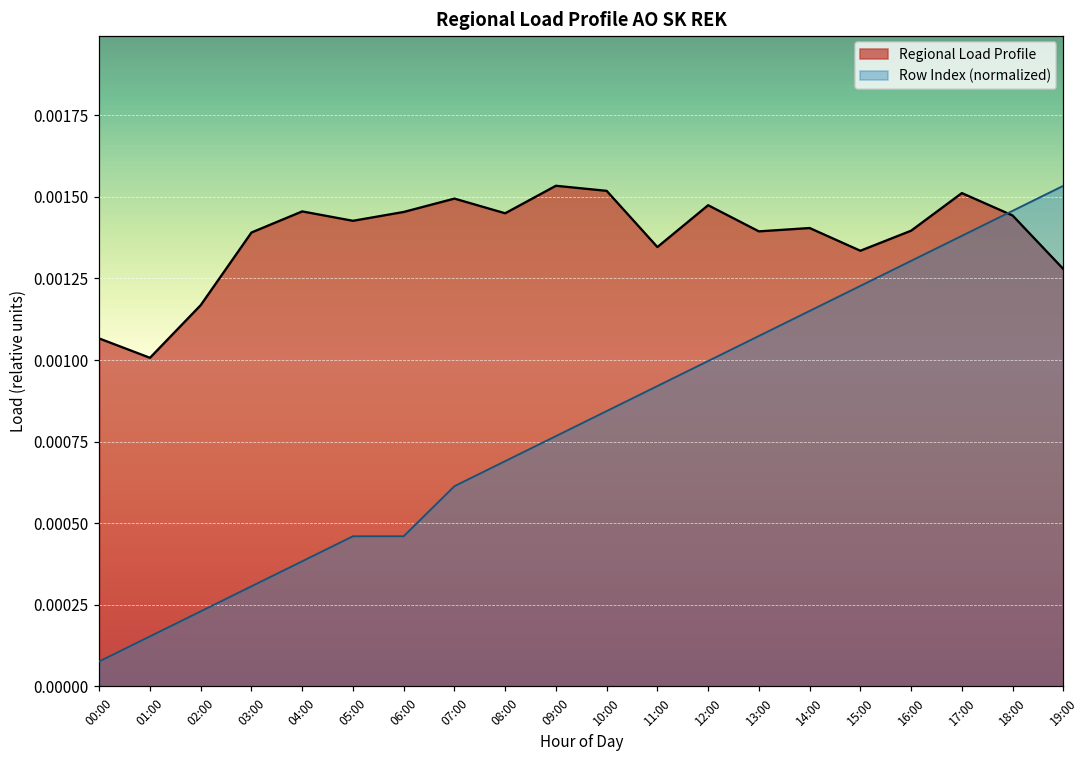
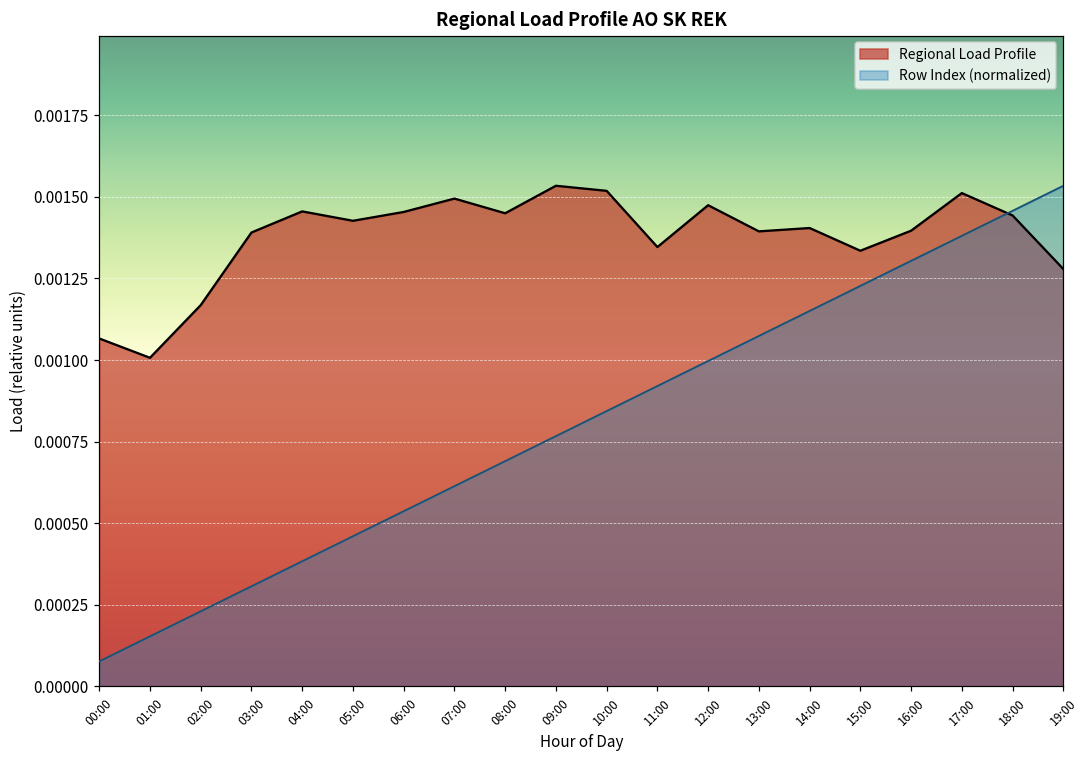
Row Index (normalized), 06:00: 0.00046 -> 0.00054
